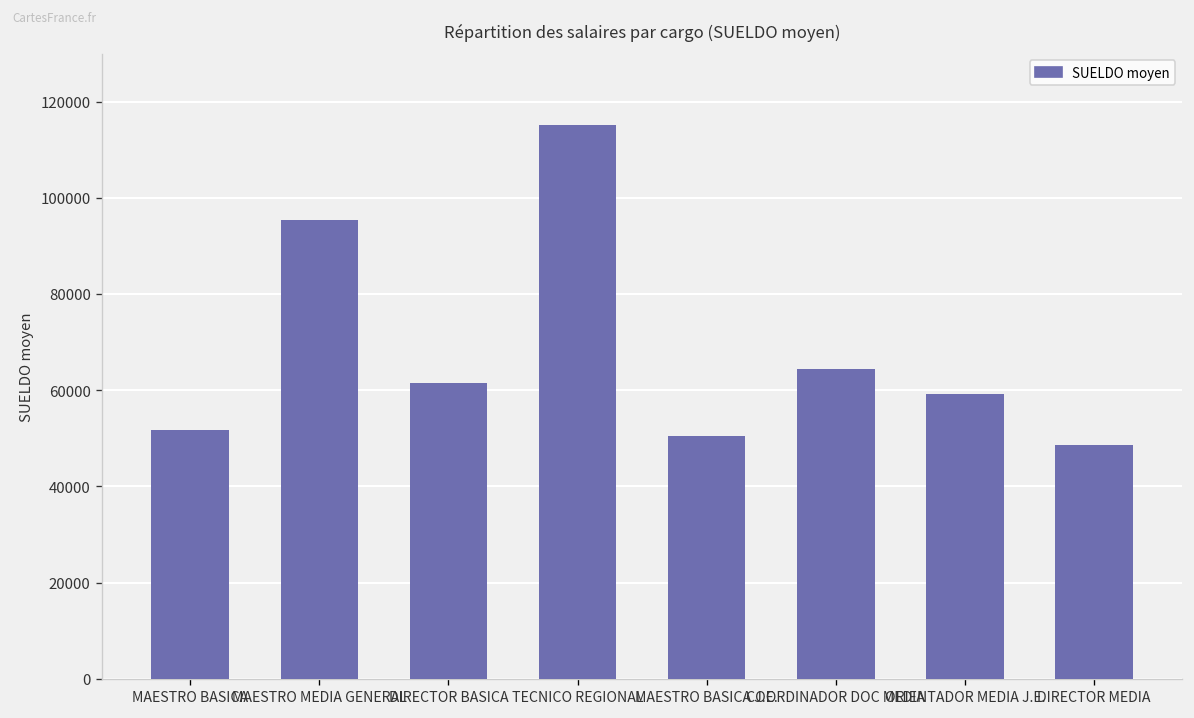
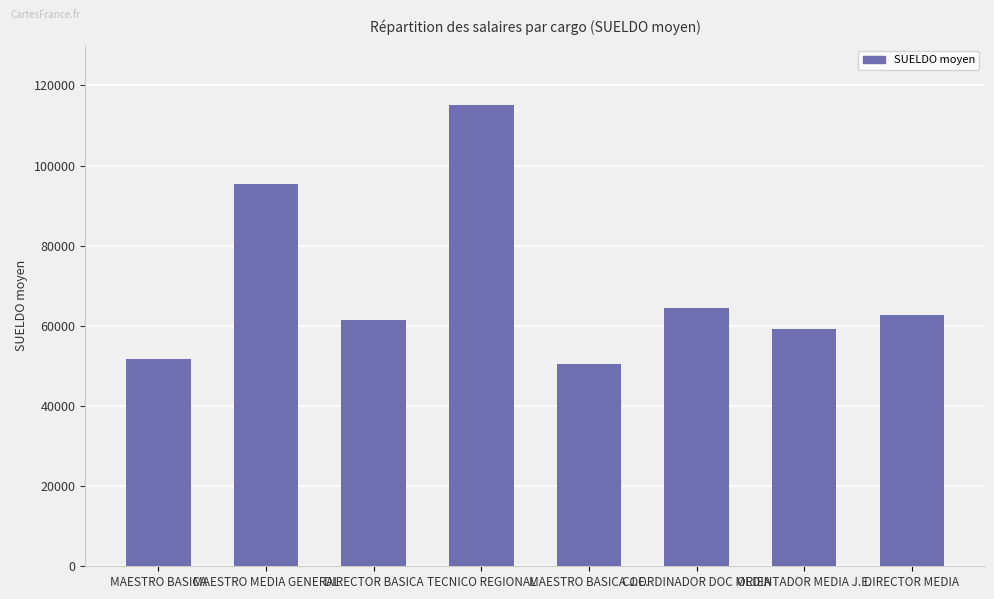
DIRECTOR MEDIA: 49000 -> 63000
